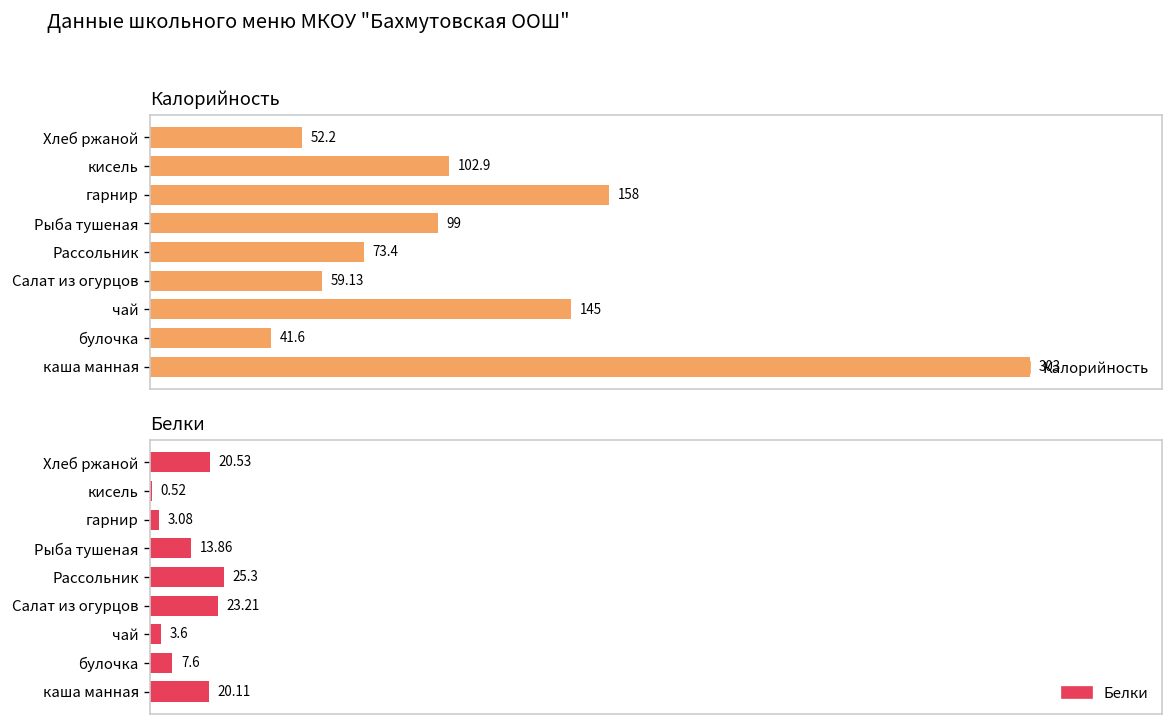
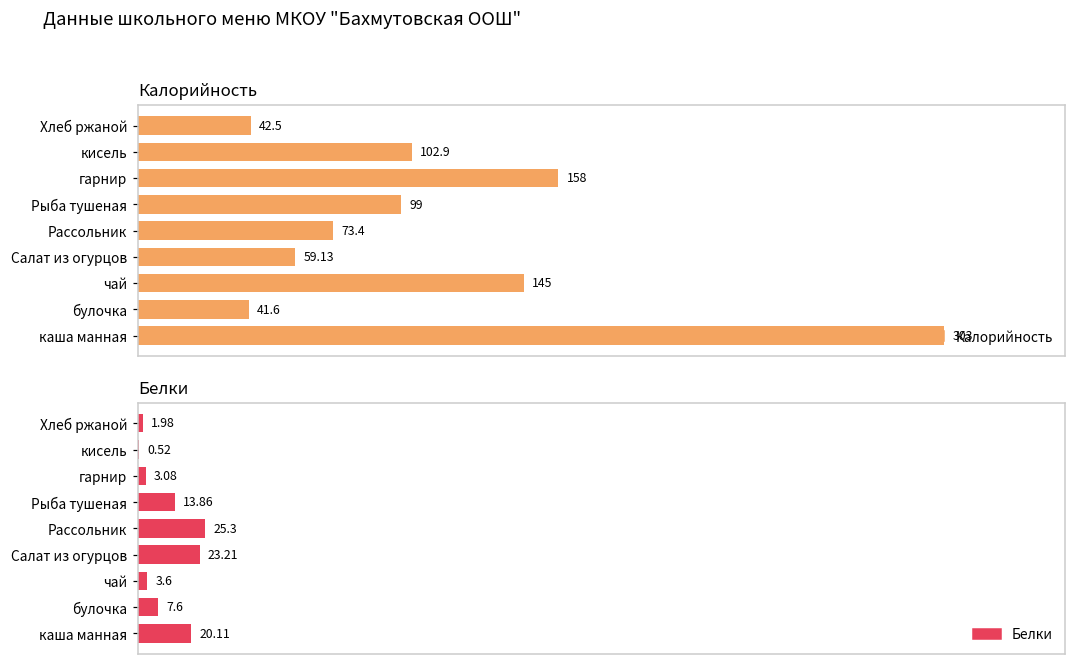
Калорийность, Хлеб ржаной: 52.2 -> 42.5
Белки, Хлеб ржаной: 20.53 -> 1.98
